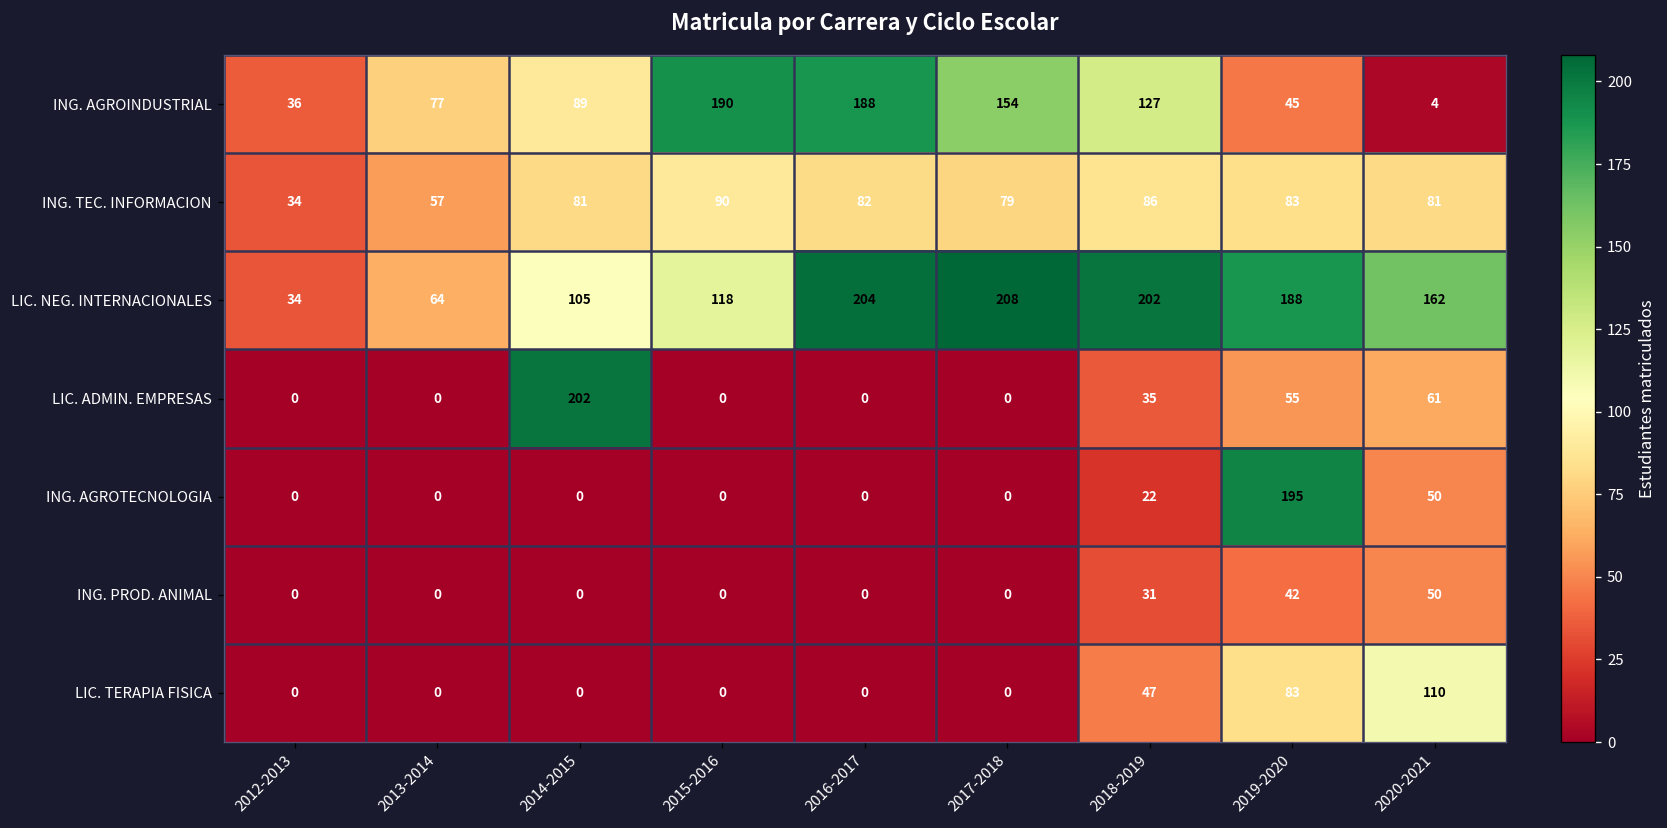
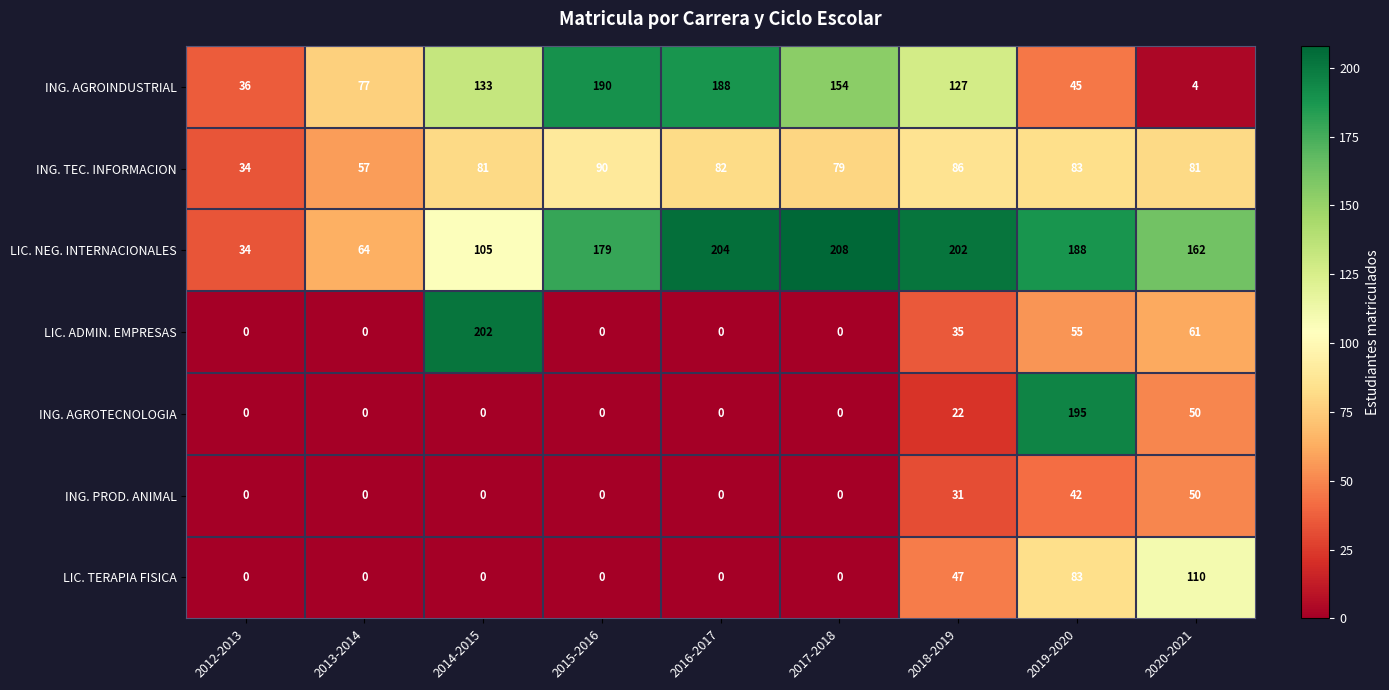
ING. AGROINDUSTRIAL, 2014-2015: 89 -> 133
LIC. NEG. INTERNACIONALES, 2015-2016: 118 -> 179
